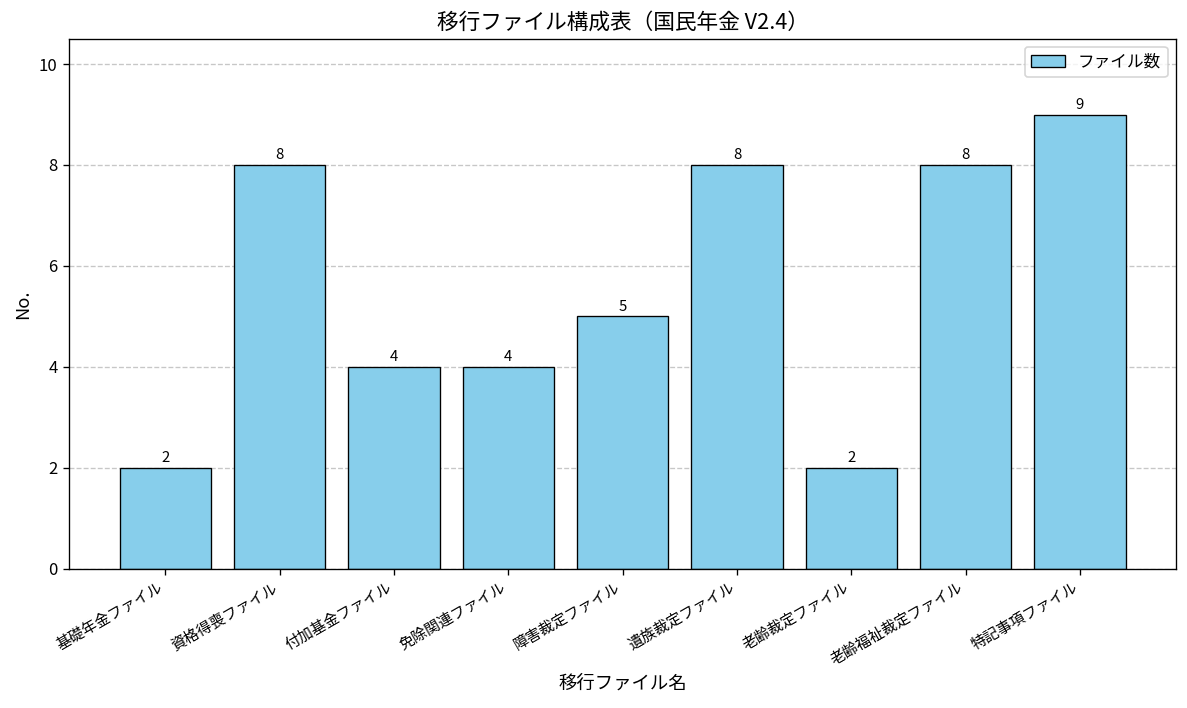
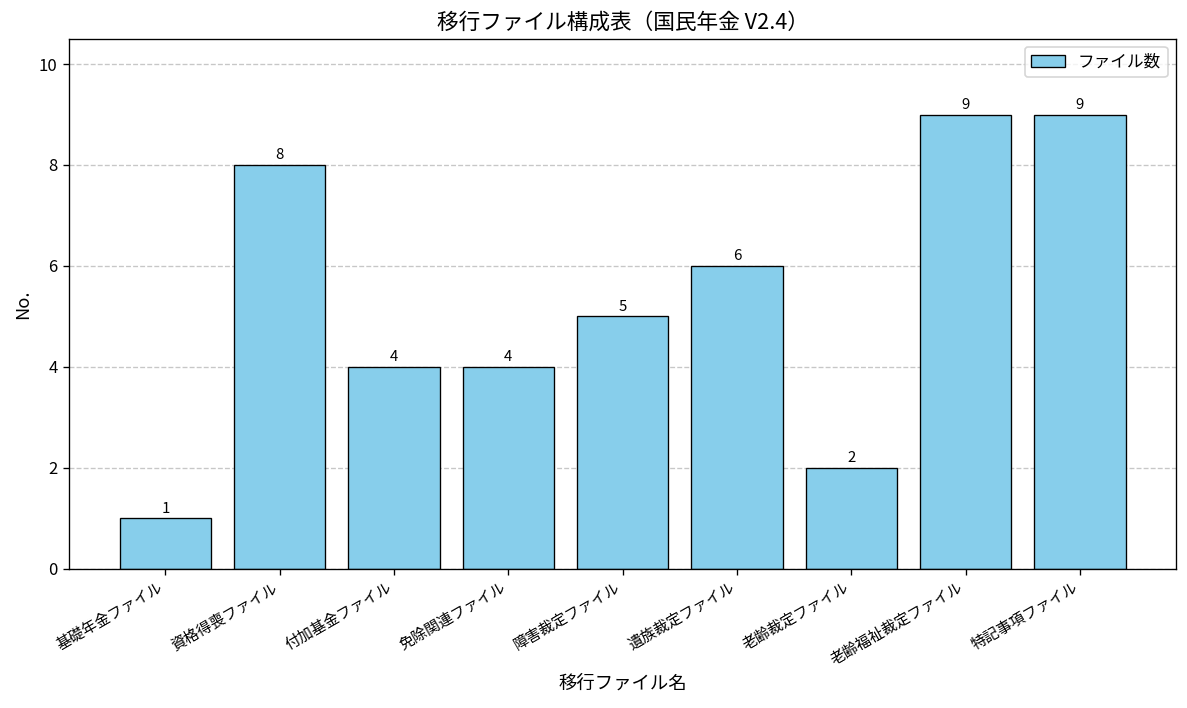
基礎年金ファイル: 2 -> 1
遺族裁定ファイル: 8 -> 6
老齢福祉裁定ファイル: 8 -> 9
